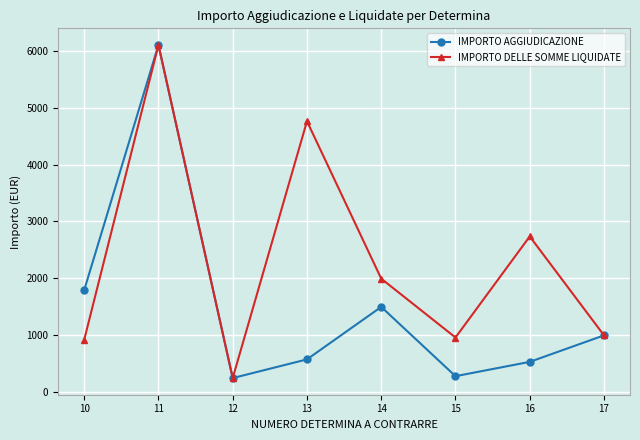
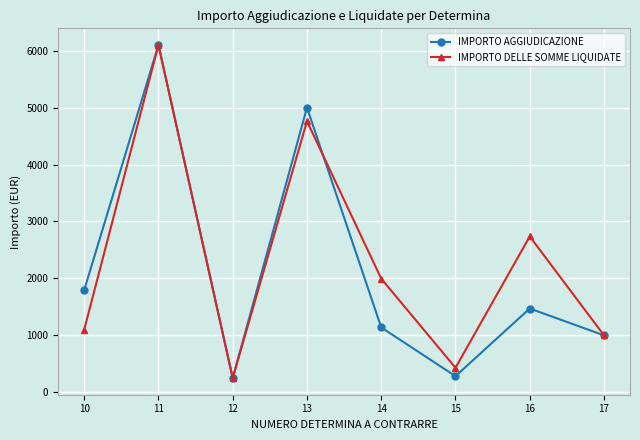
IMPORTO DELLE SOMME LIQUIDATE, 10: 900 -> 1100
IMPORTO AGGIUDICAZIONE, 13: 600 -> 5000
IMPORTO AGGIUDICAZIONE, 14: 1500 -> 1100
IMPORTO DELLE SOMME LIQUIDATE, 15: 1000 -> 400
IMPORTO AGGIUDICAZIONE, 16: 500 -> 1500
